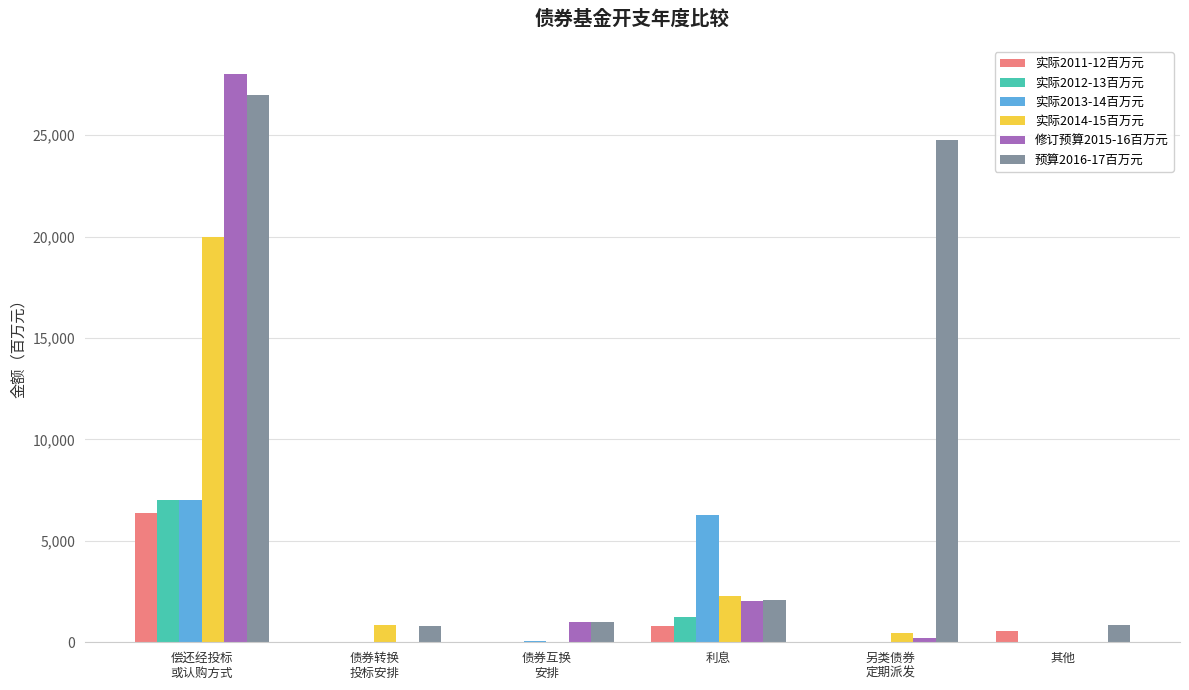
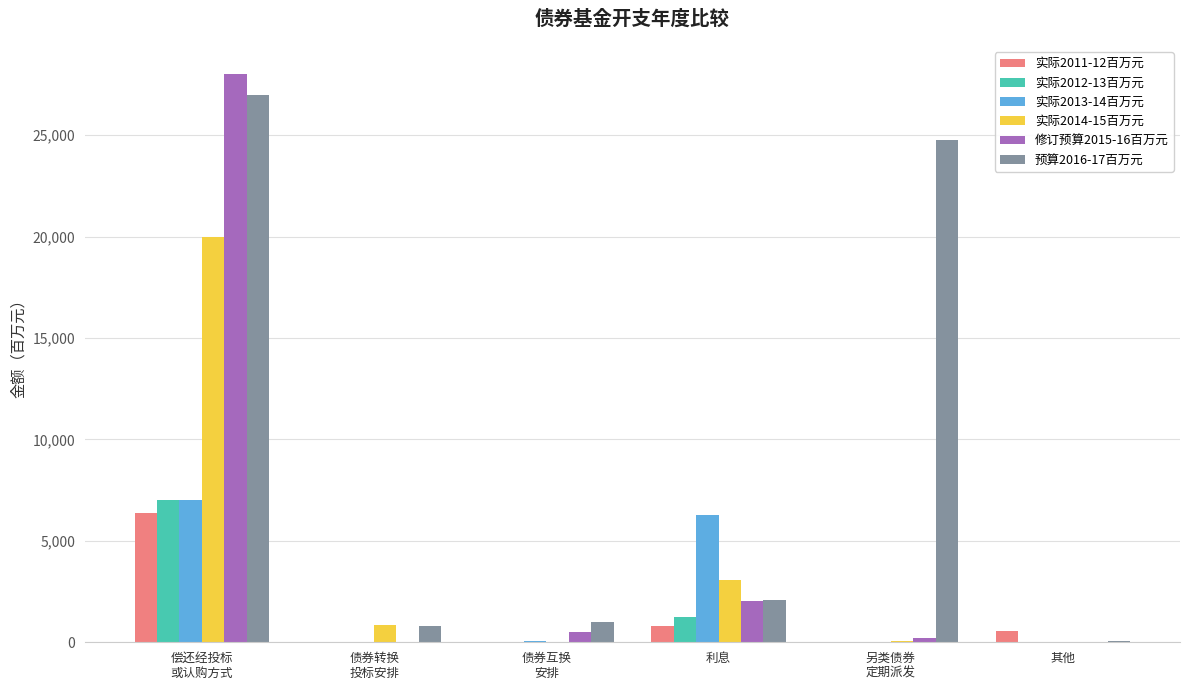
修订预算2015-16百万元, 债券互换 安排: 1,000 -> 500
实际2014-15百万元, 利息: 2,300 -> 3,100
实际2014-15百万元, 另类债券 定期派发: 500 -> 100
预算2016-17百万元, 其他: 800 -> 0
